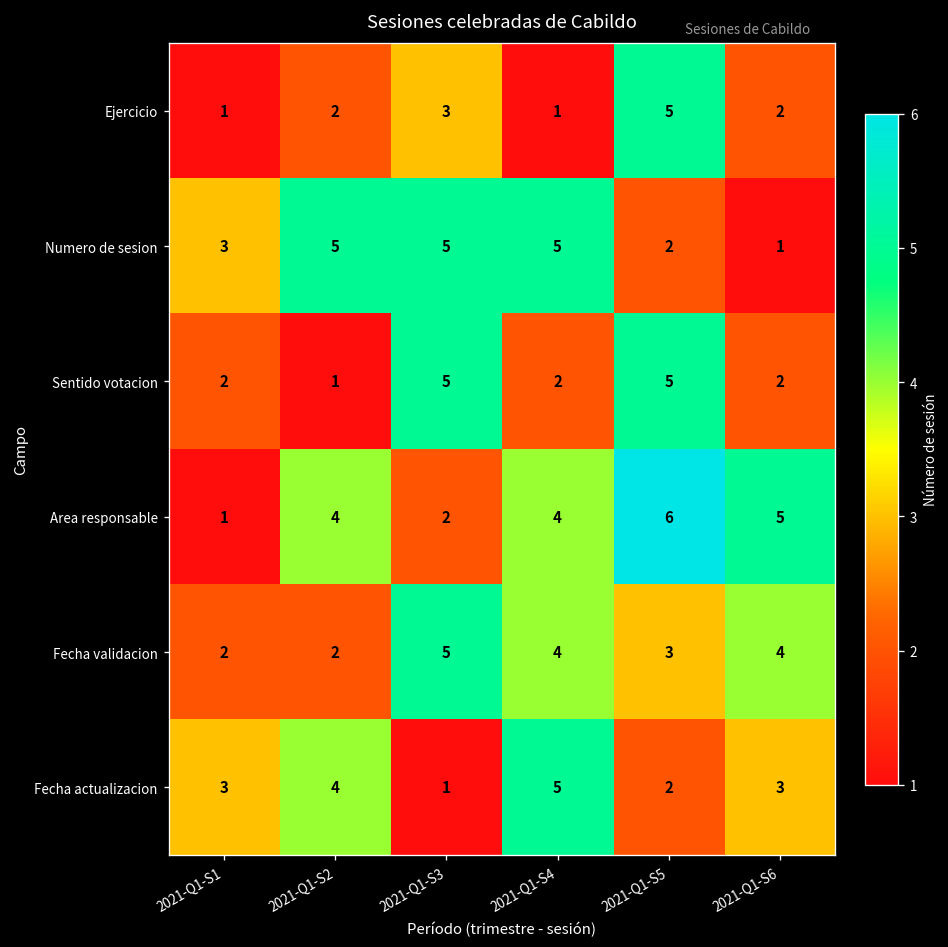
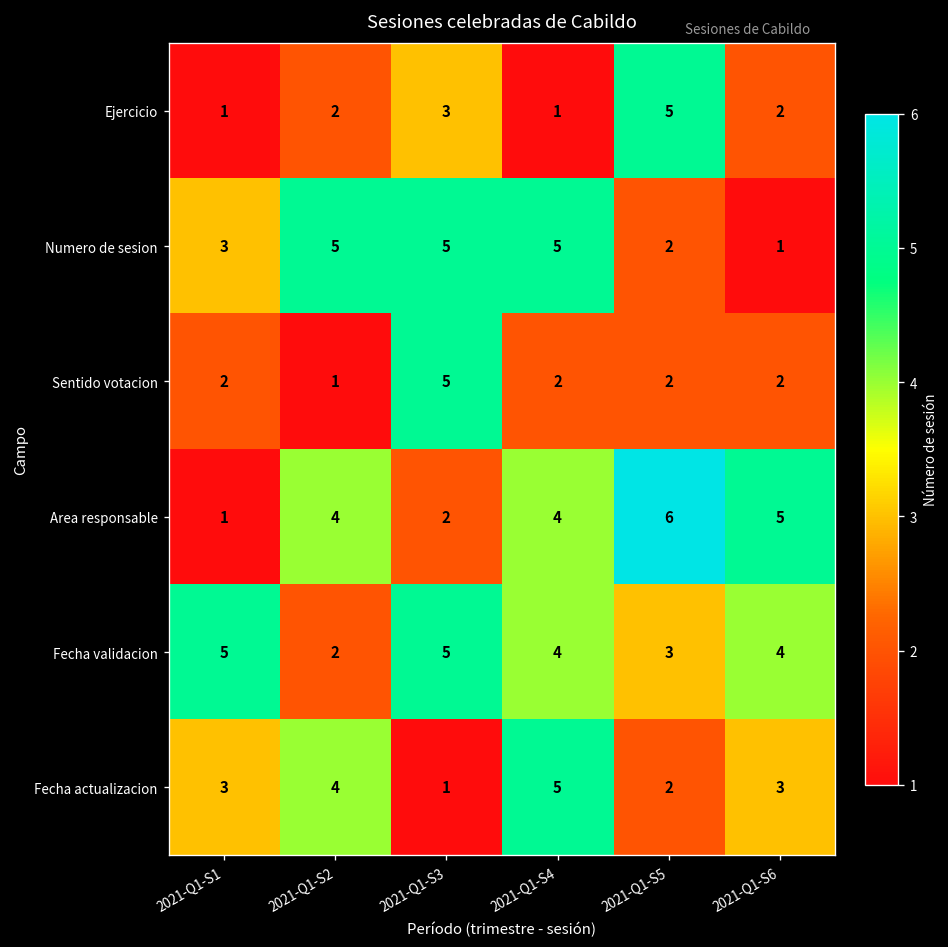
Sentido votacion, 2021-Q1-S5: 5 -> 2
Fecha validacion, 2021-Q1-S1: 2 -> 5
